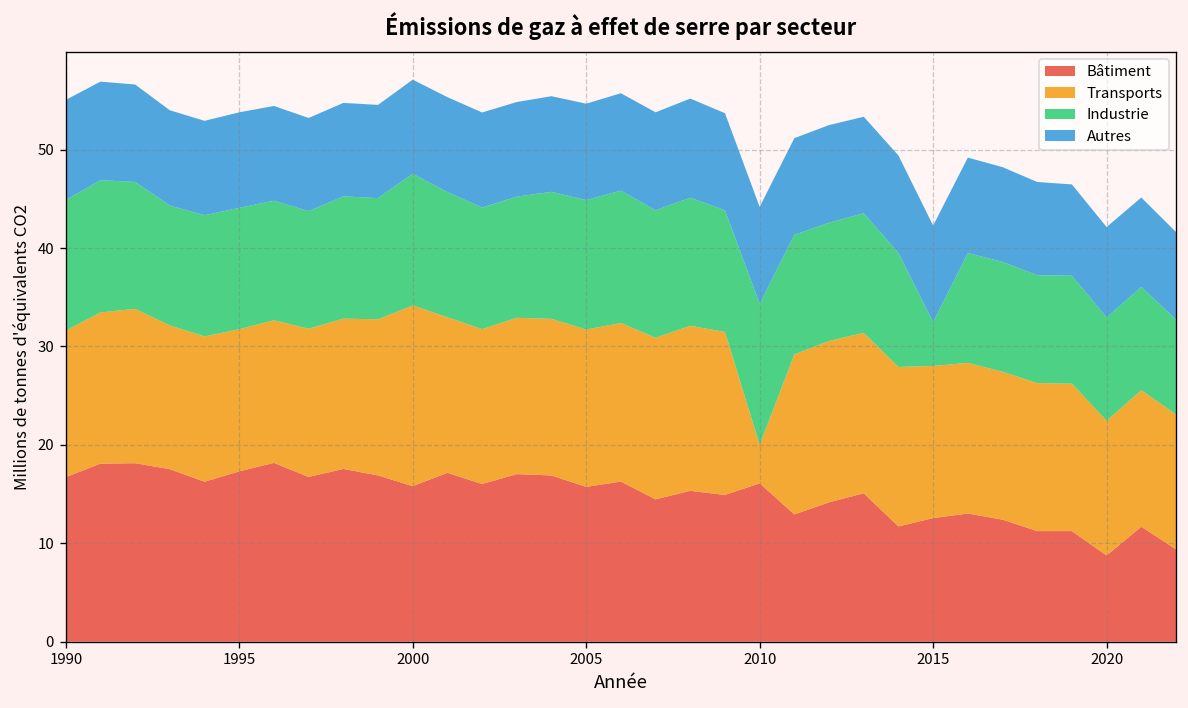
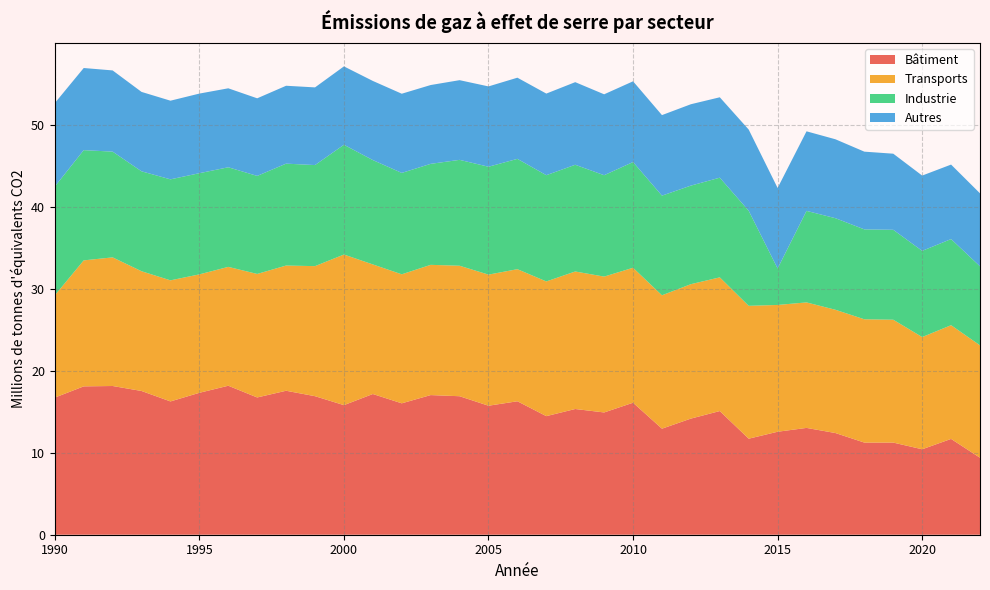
Transports, 1990: 15 -> 12
Transports, 2010: 4 -> 16
Industrie, 2010: 14 -> 13
Bâtiment, 2020: 9 -> 10
